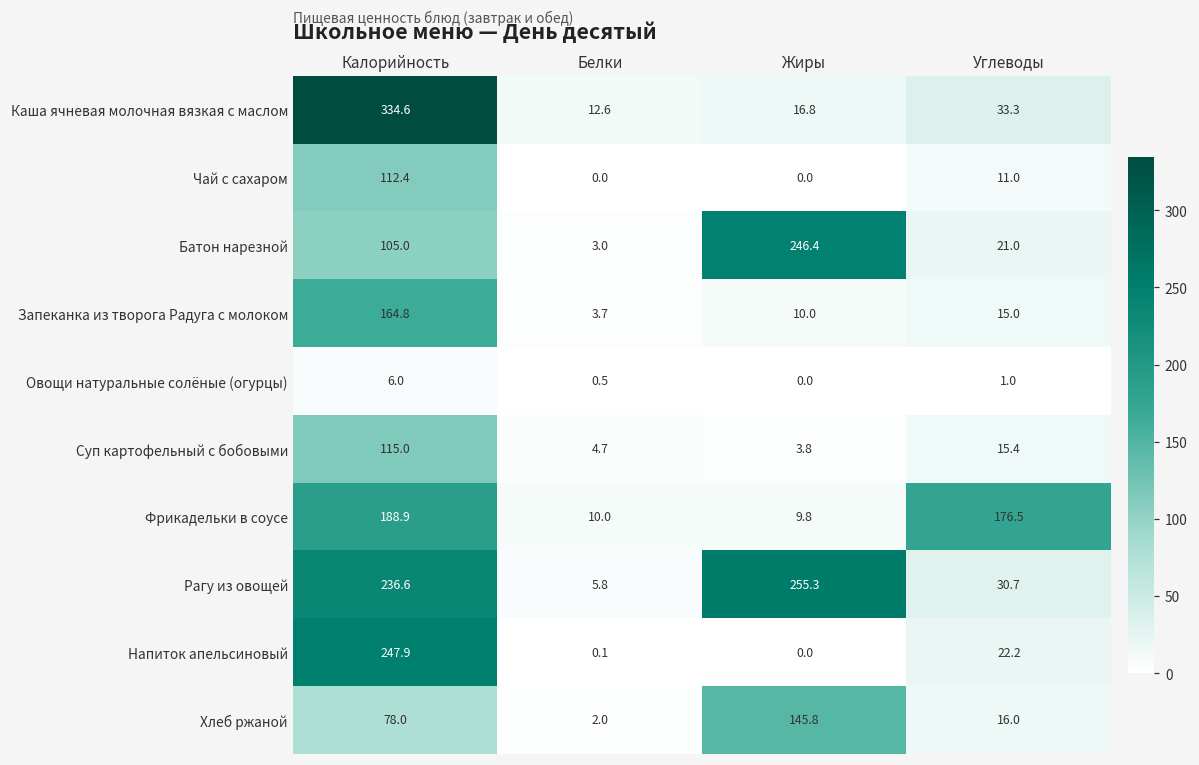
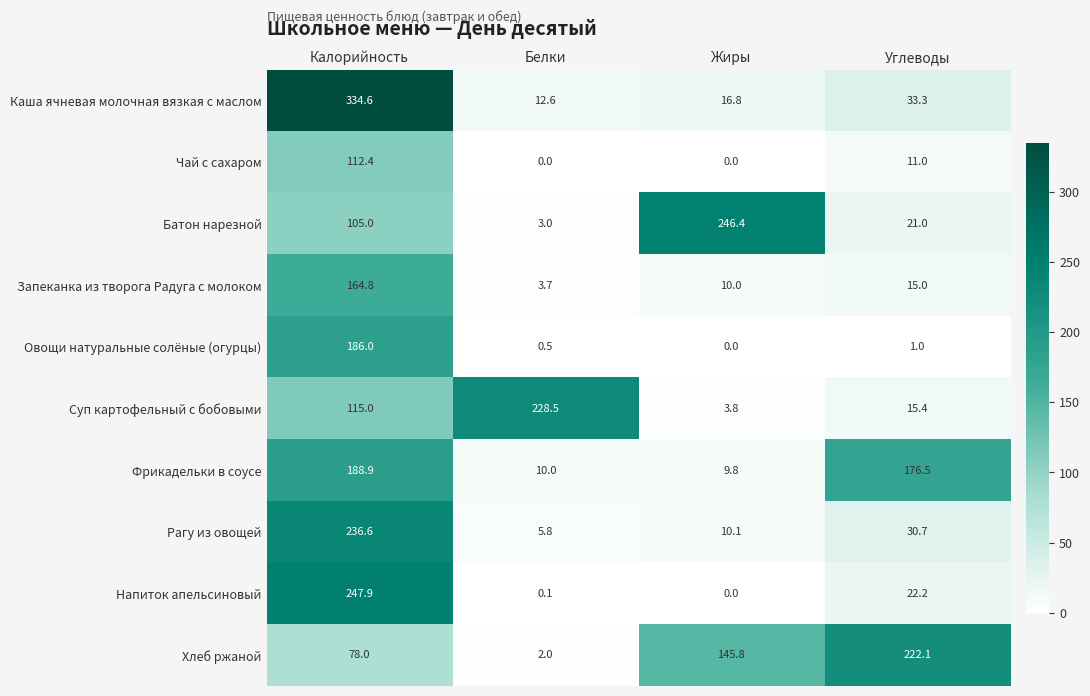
Овощи натуральные солёные (огурцы), Калорийность: 6.0 -> 186.0
Суп картофельный с бобовыми, Белки: 4.7 -> 228.5
Рагу из овощей, Жиры: 255.3 -> 10.1
Хлеб ржаной, Углеводы: 16.0 -> 222.1
